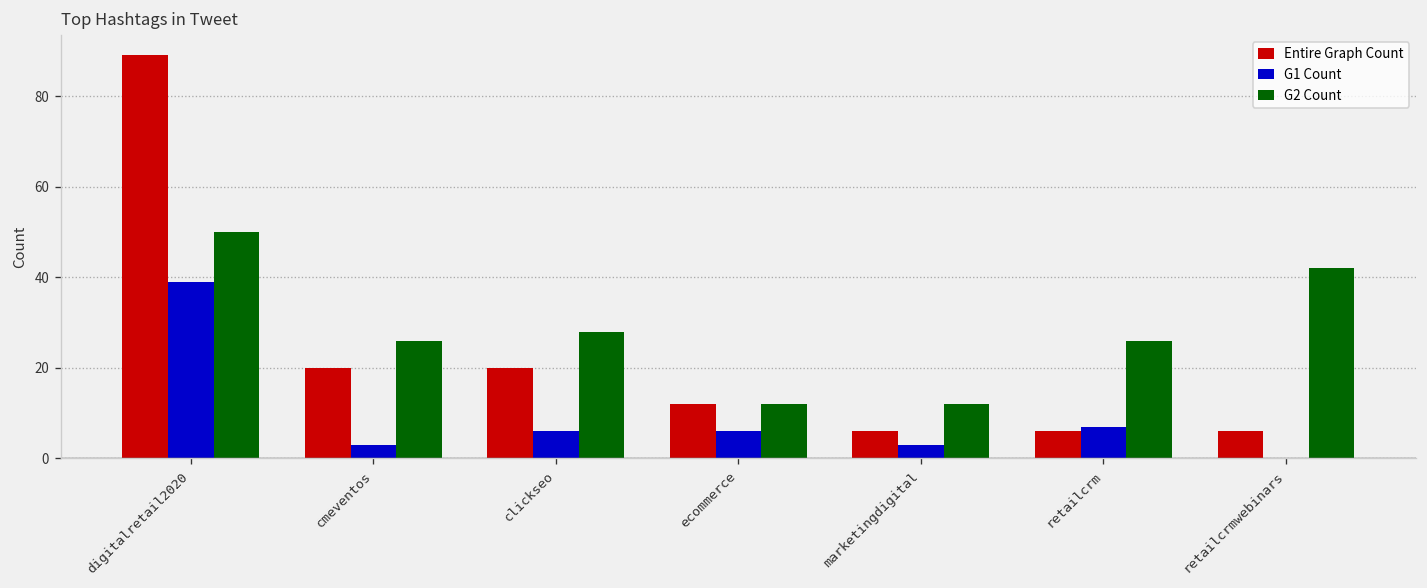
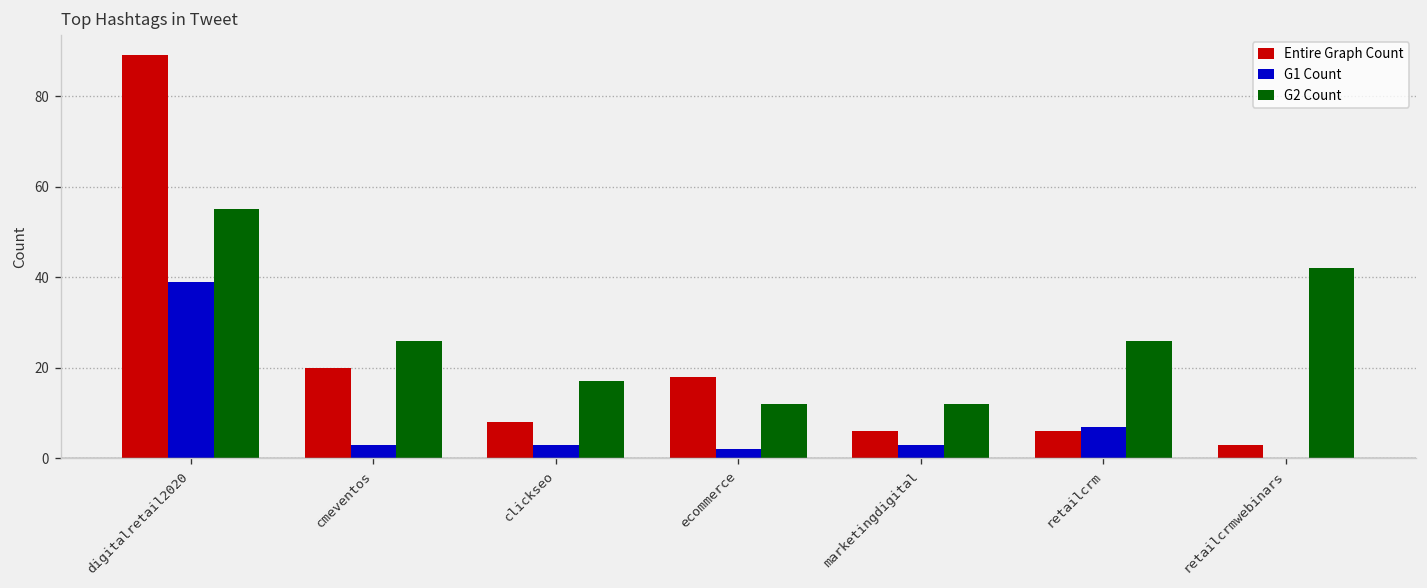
G2 Count, digitalretail2020: 50 -> 55
Entire Graph Count, clickseo: 20 -> 8
G1 Count, clickseo: 6 -> 3
G2 Count, clickseo: 28 -> 17
Entire Graph Count, ecommerce: 12 -> 18
G1 Count, ecommerce: 6 -> 2
Entire Graph Count, retailcrmwebinars: 6 -> 3
